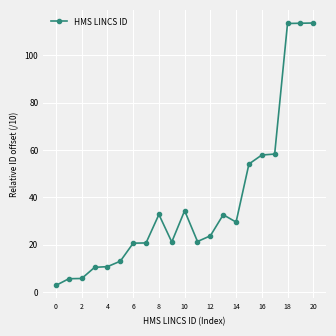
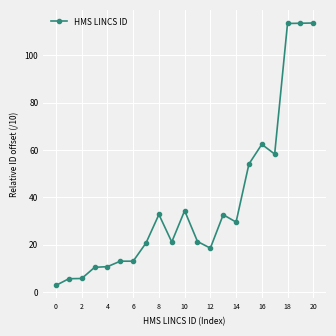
6: 21 -> 13
12: 24 -> 19
16: 58 -> 62
